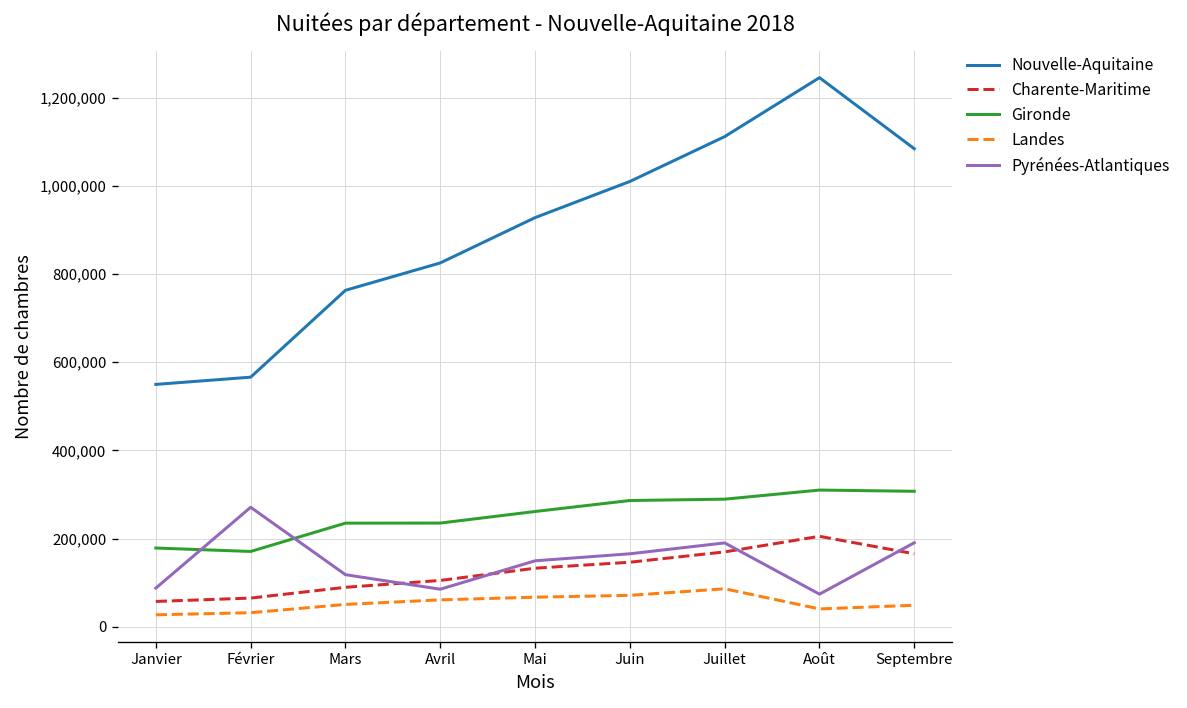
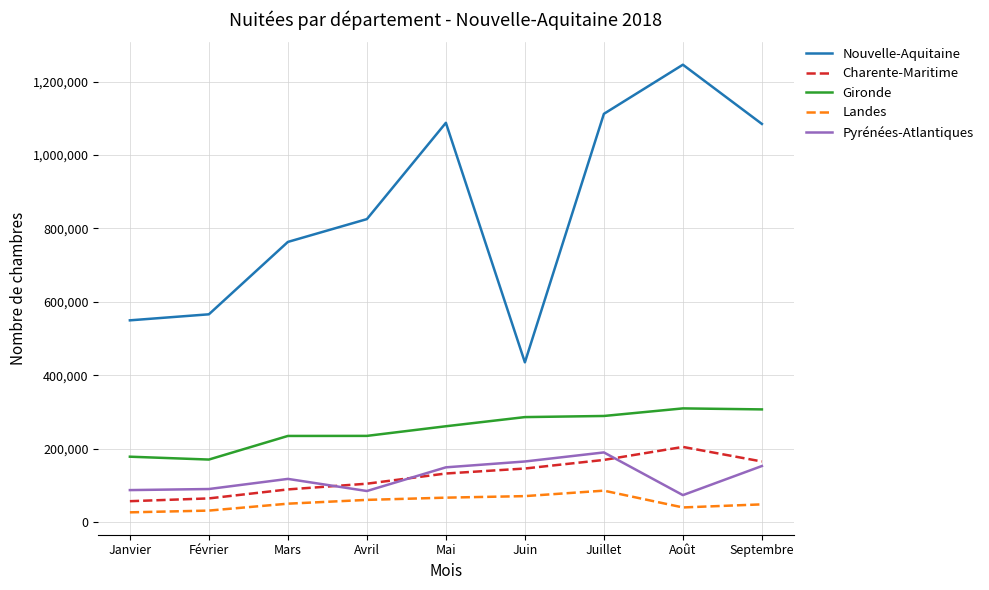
Pyrénées-Atlantiques, Février: 270,000 -> 90,000
Nouvelle-Aquitaine, Mai: 930,000 -> 1,090,000
Nouvelle-Aquitaine, Juin: 1,010,000 -> 440,000
Pyrénées-Atlantiques, Septembre: 190,000 -> 150,000
